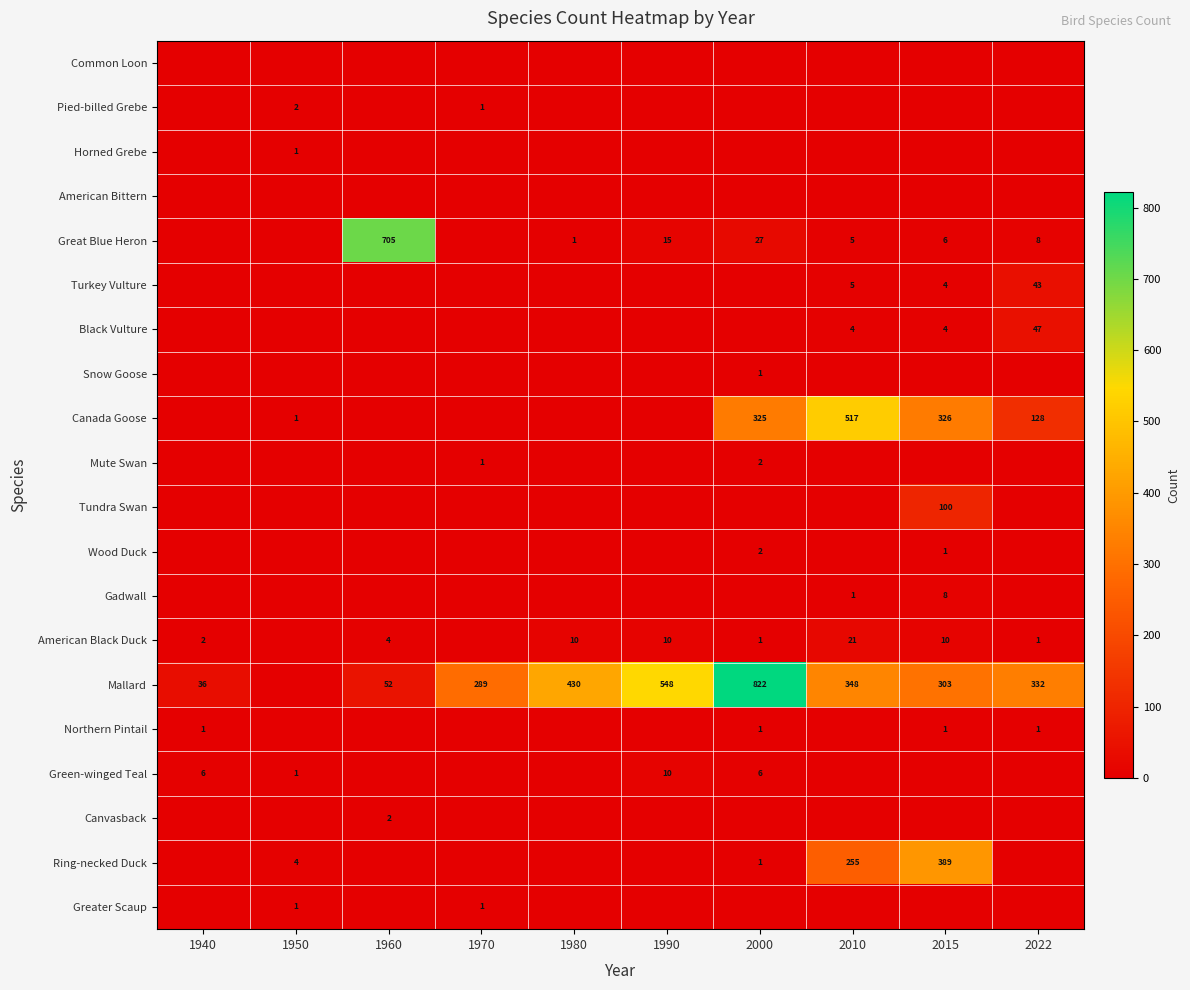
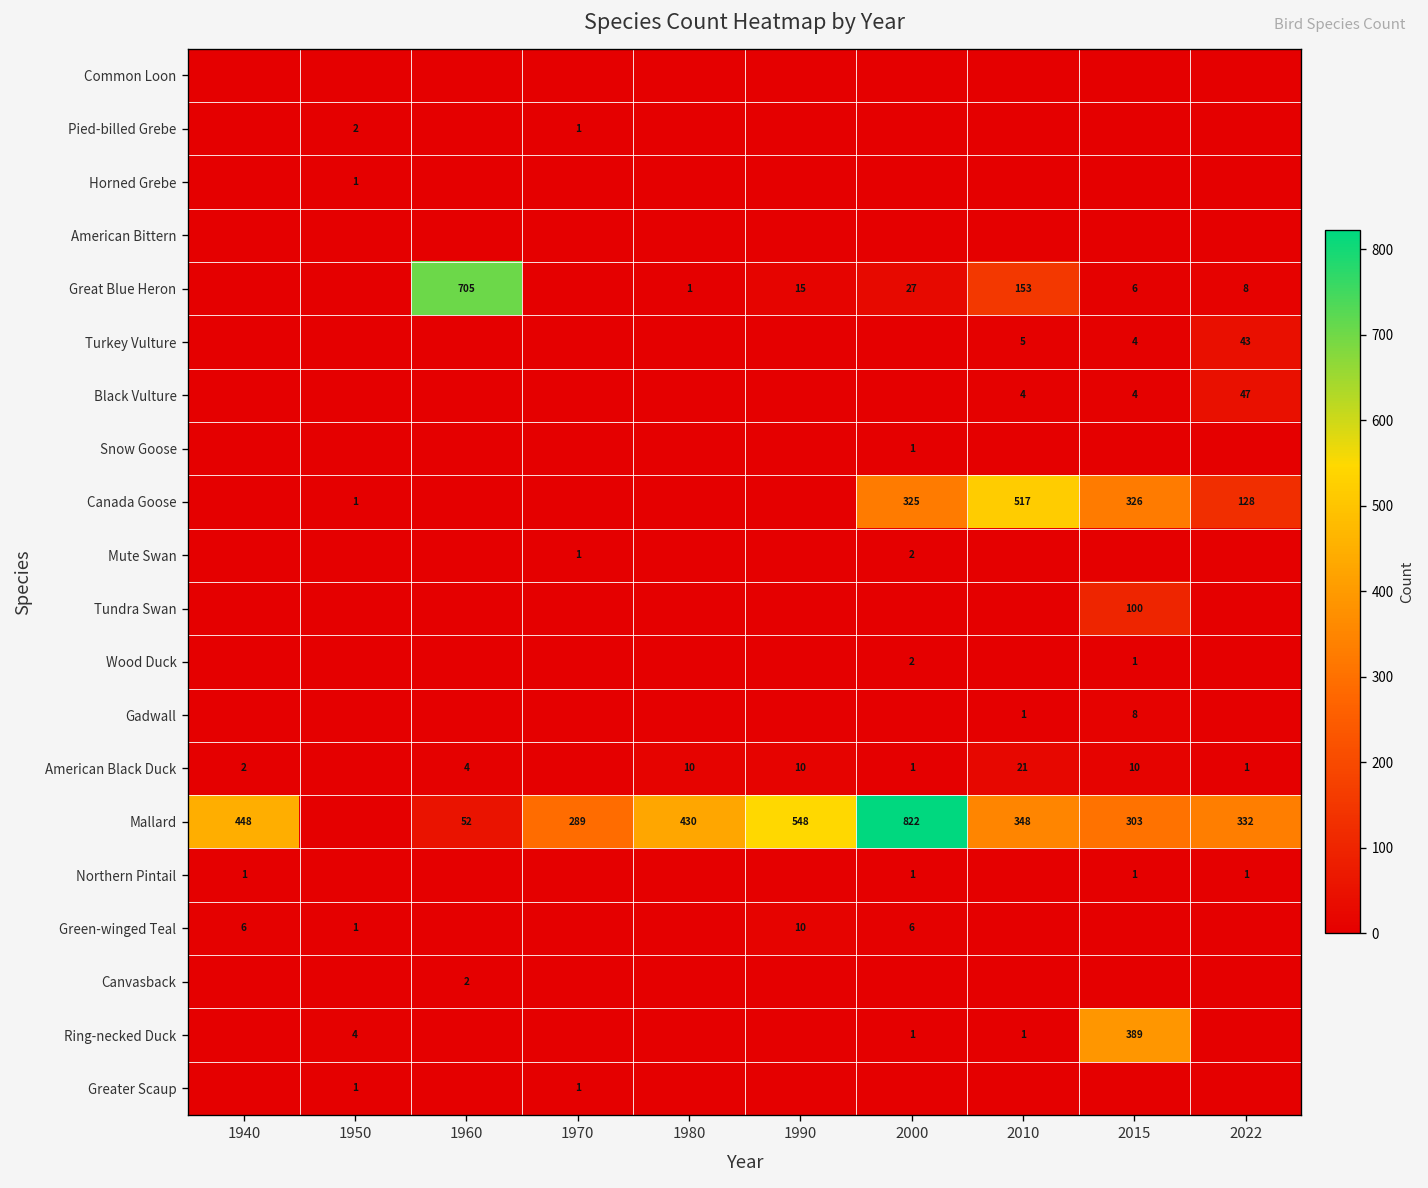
Great Blue Heron, 2010: 5 -> 153
Mallard, 1940: 36 -> 448
Ring-necked Duck, 2010: 255 -> 1
